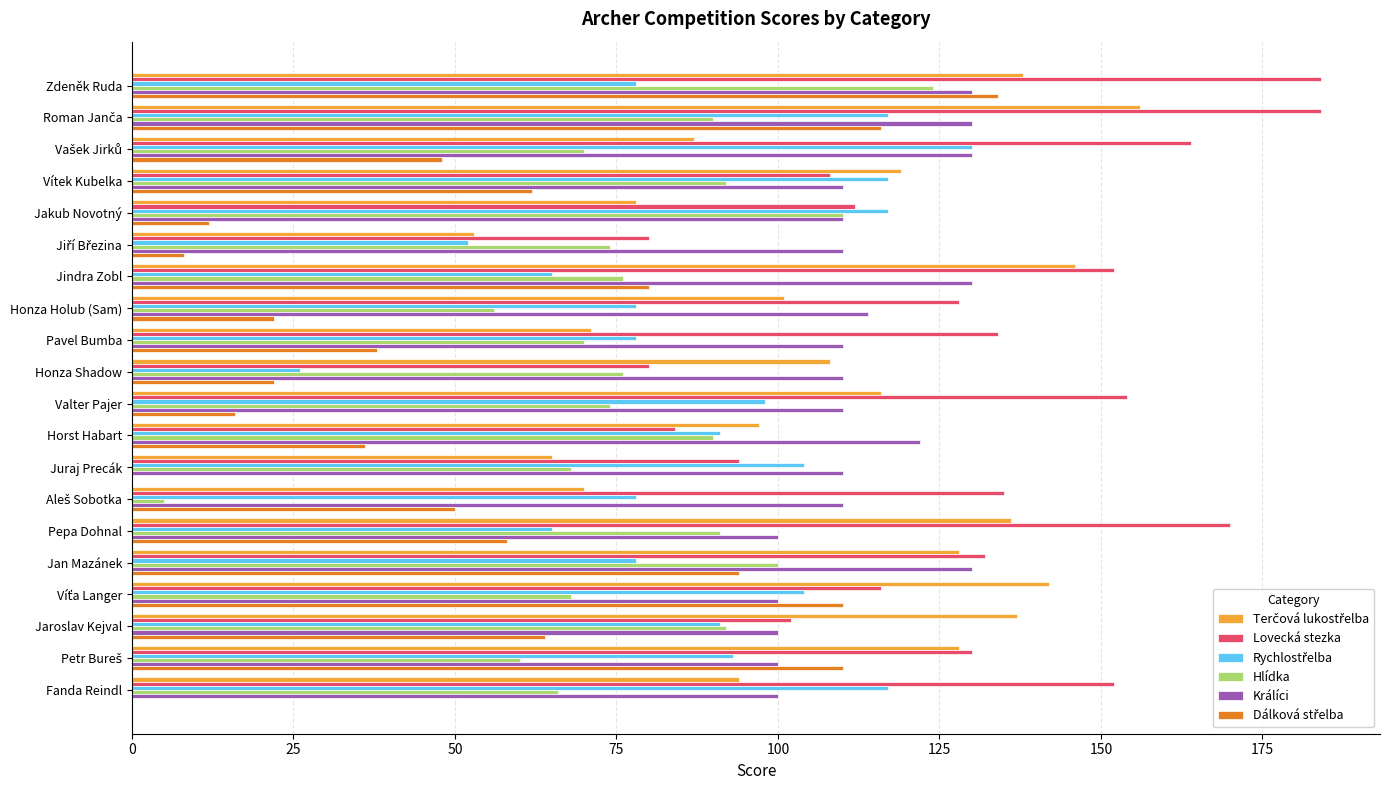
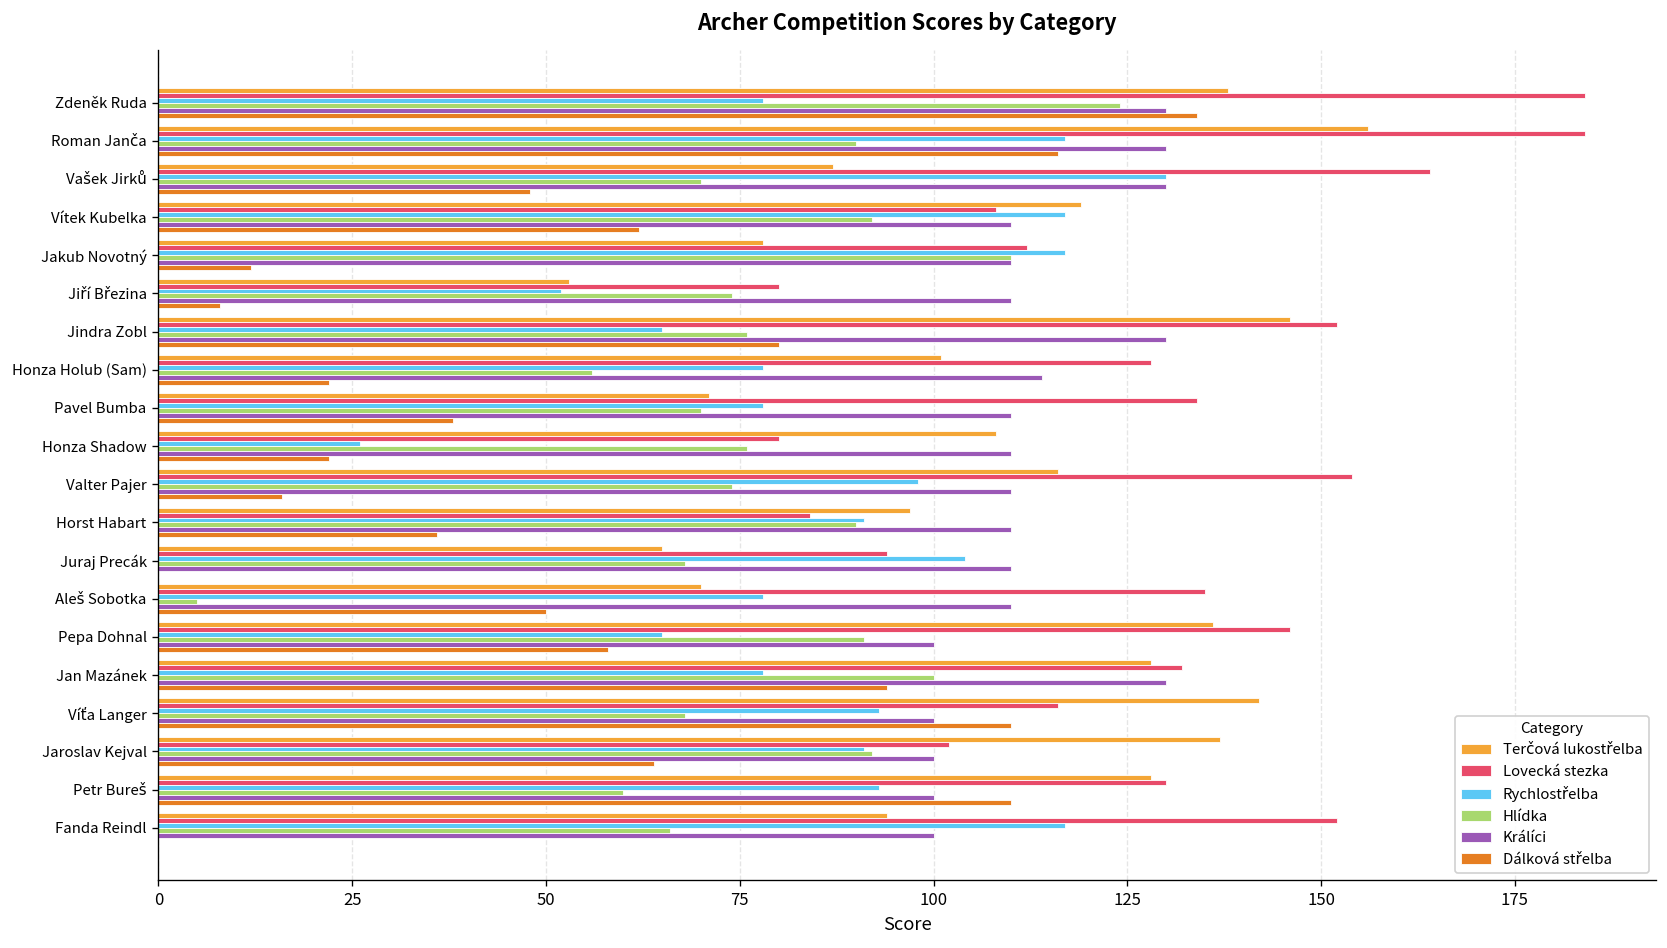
Králíci, Horst Habart: 122 -> 110
Lovecká stezka, Pepa Dohnal: 170 -> 146
Rychlostřelba, Víťa Langer: 104 -> 93
